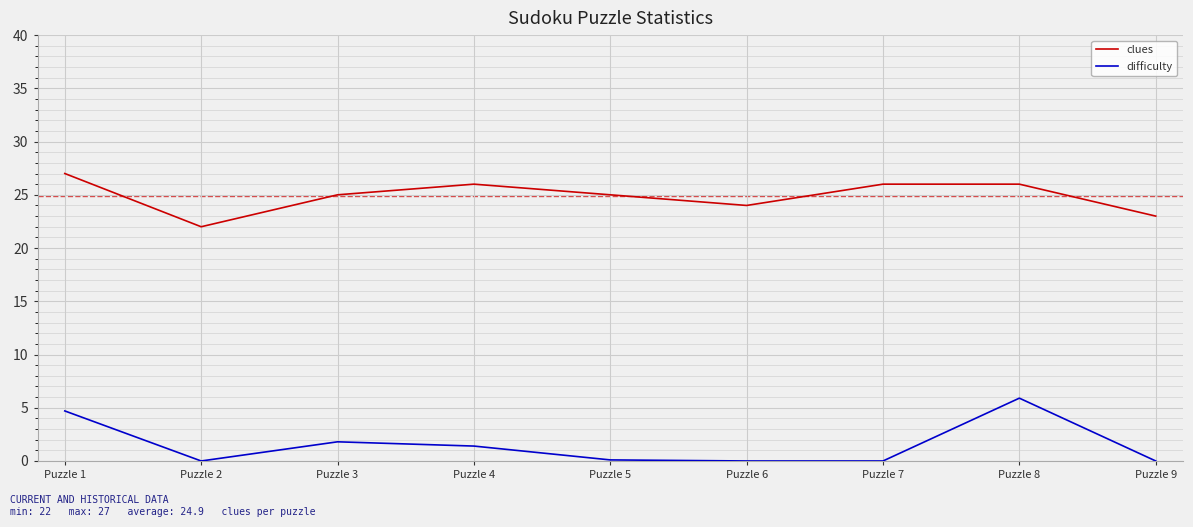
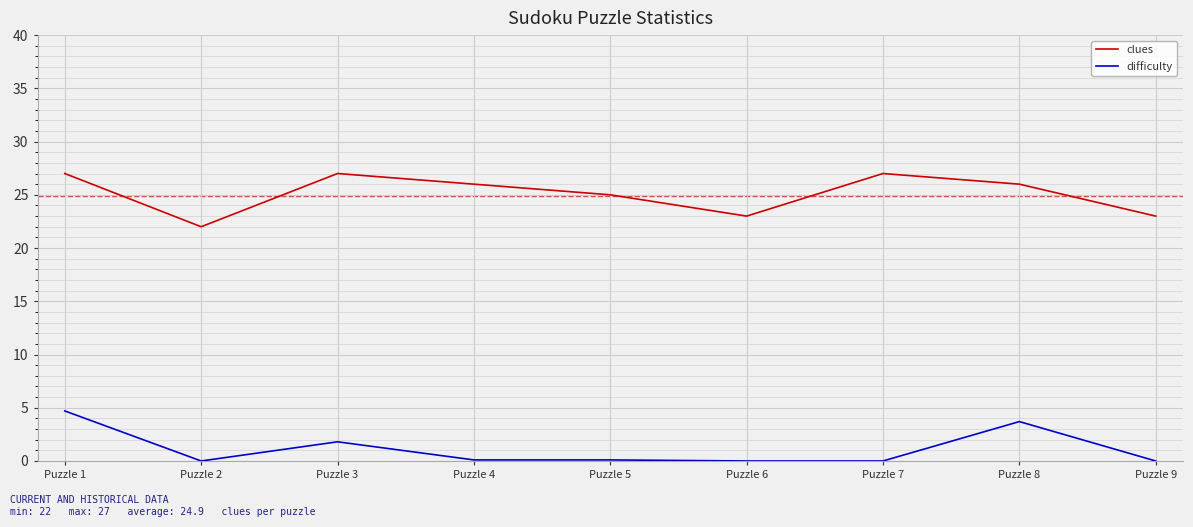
clues, Puzzle 3: 25 -> 27
difficulty, Puzzle 4: 1.4 -> 0.1
clues, Puzzle 6: 24 -> 23
clues, Puzzle 7: 26 -> 27
difficulty, Puzzle 8: 5.9 -> 3.7
